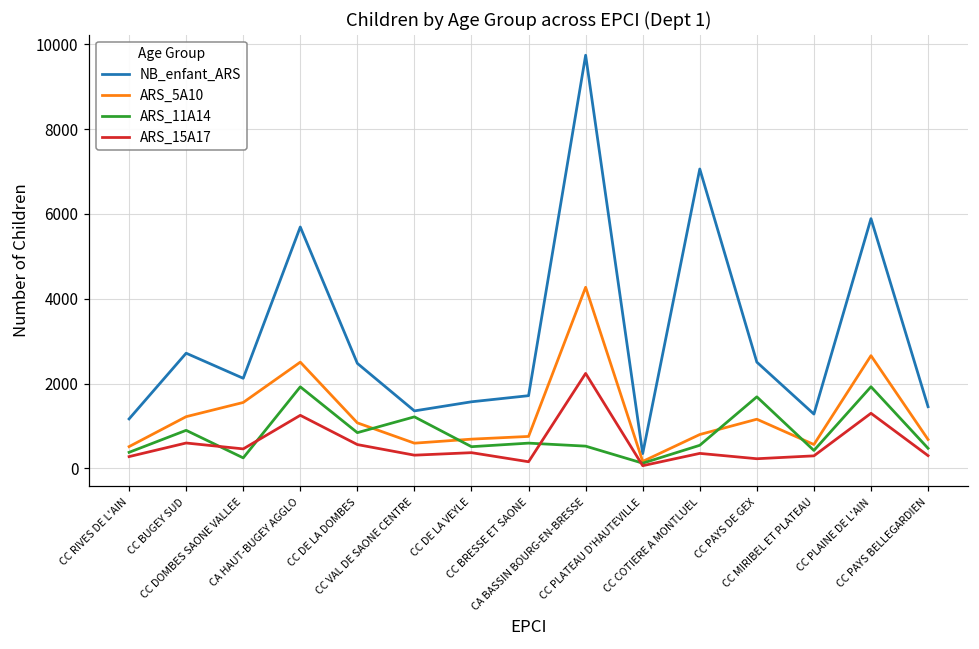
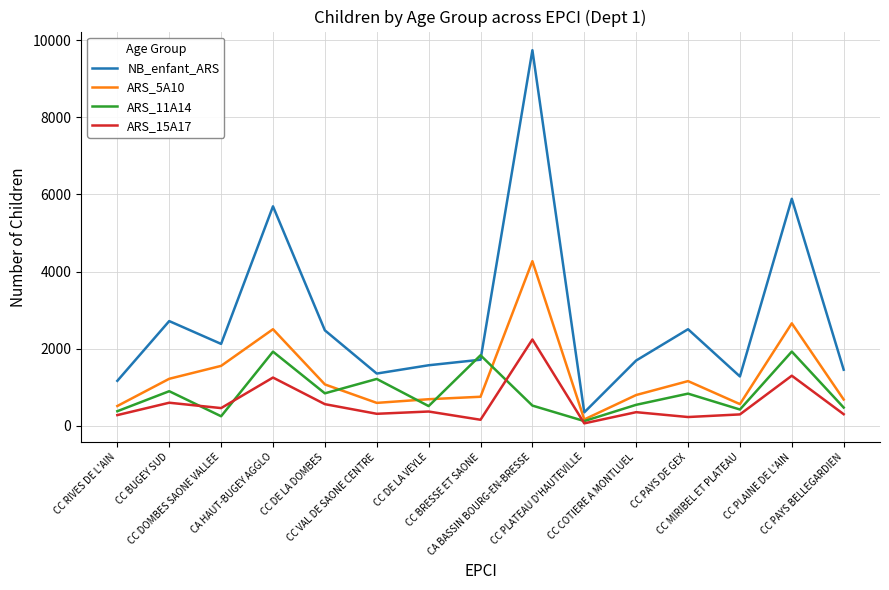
ARS_11A14, CC BRESSE ET SAONE: 600 -> 1800
NB_enfant_ARS, CC COTIERE A MONTLUEL: 7100 -> 1700
ARS_11A14, CC PAYS DE GEX: 1700 -> 800
